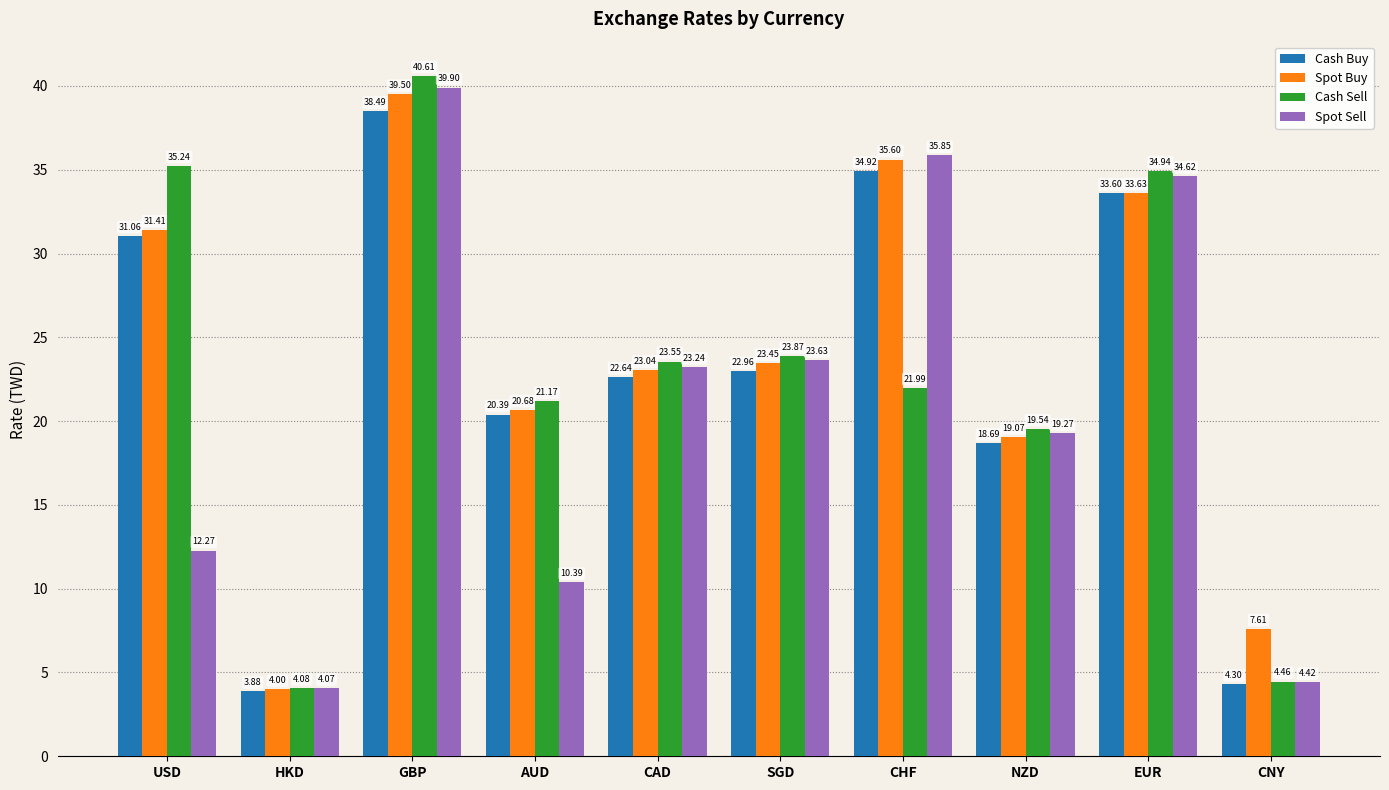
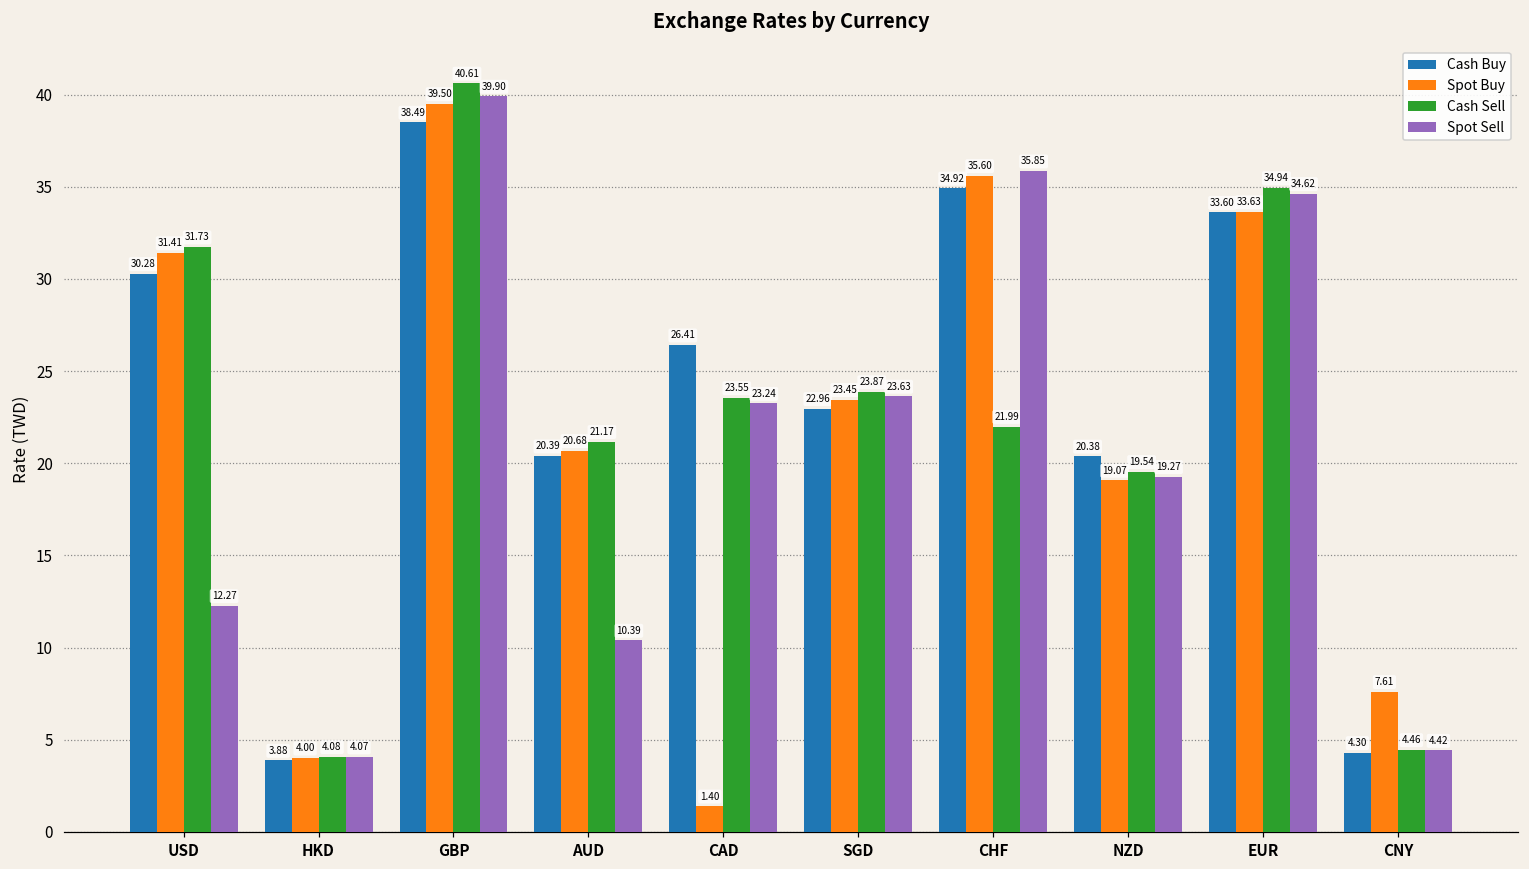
Cash Buy, USD: 31.06 -> 30.28
Cash Sell, USD: 35.24 -> 31.73
Cash Buy, CAD: 22.64 -> 26.41
Spot Buy, CAD: 23.04 -> 1.40
Cash Buy, NZD: 18.69 -> 20.38
